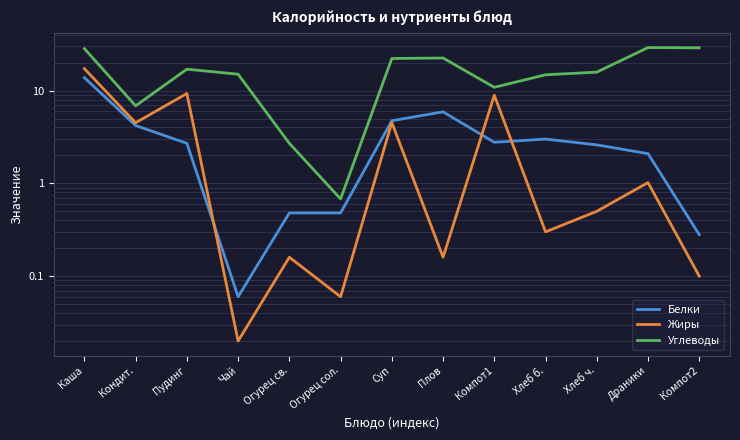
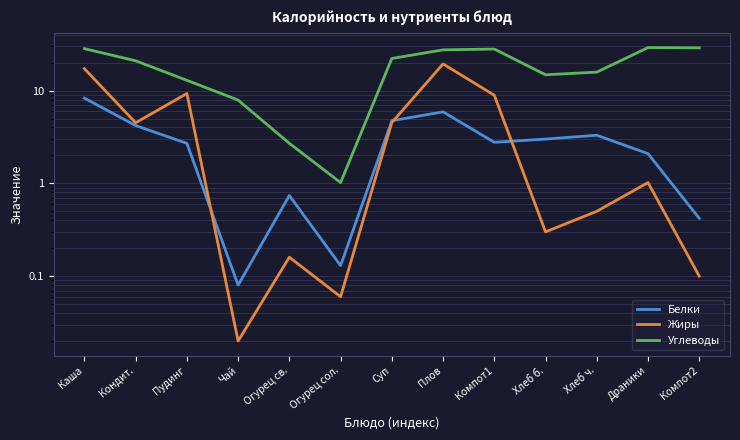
Белки, Каша: 14 -> 8
Углеводы, Кондит.: 7 -> 21
Углеводы, Пудинг: 17 -> 13
Белки, Чай: 0.06 -> 0.08
Углеводы, Чай: 15 -> 8
Белки, Огурец св.: 0.5 -> 0.7
Белки, Огурец сол.: 0.5 -> 0.13
Углеводы, Огурец сол.: 0.7 -> 1.0
Жиры, Плов: 0.16 -> 19
Углеводы, Плов: 22 -> 27
Углеводы, Компот1: 11 -> 28
Белки, Хлеб ч.: 2.6 -> 3.3
Белки, Компот2: 0.28 -> 0.4
